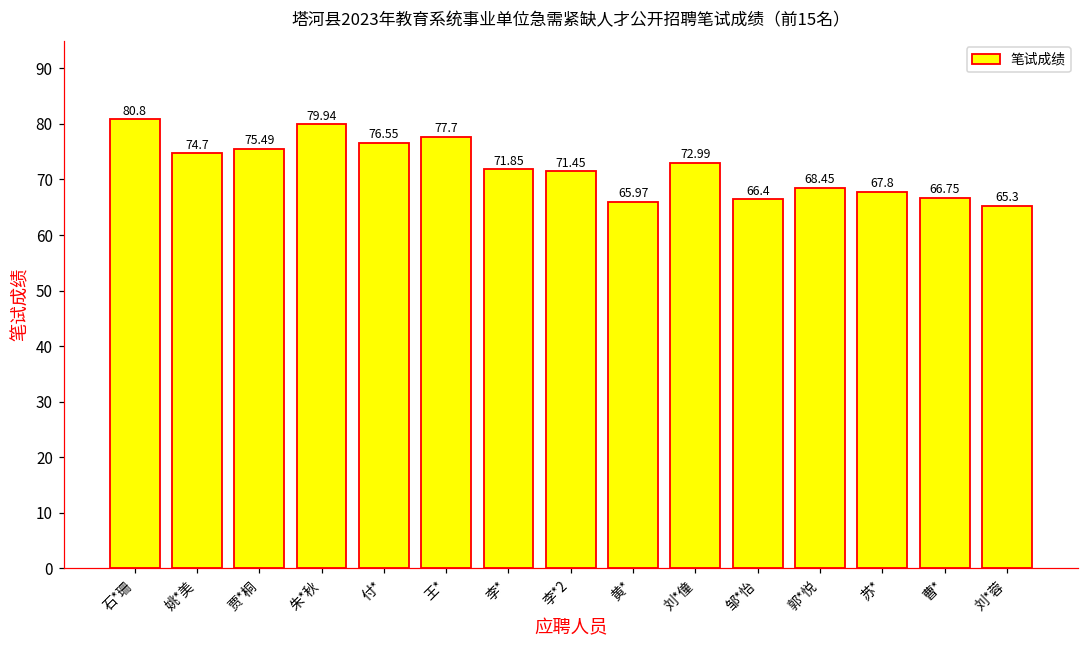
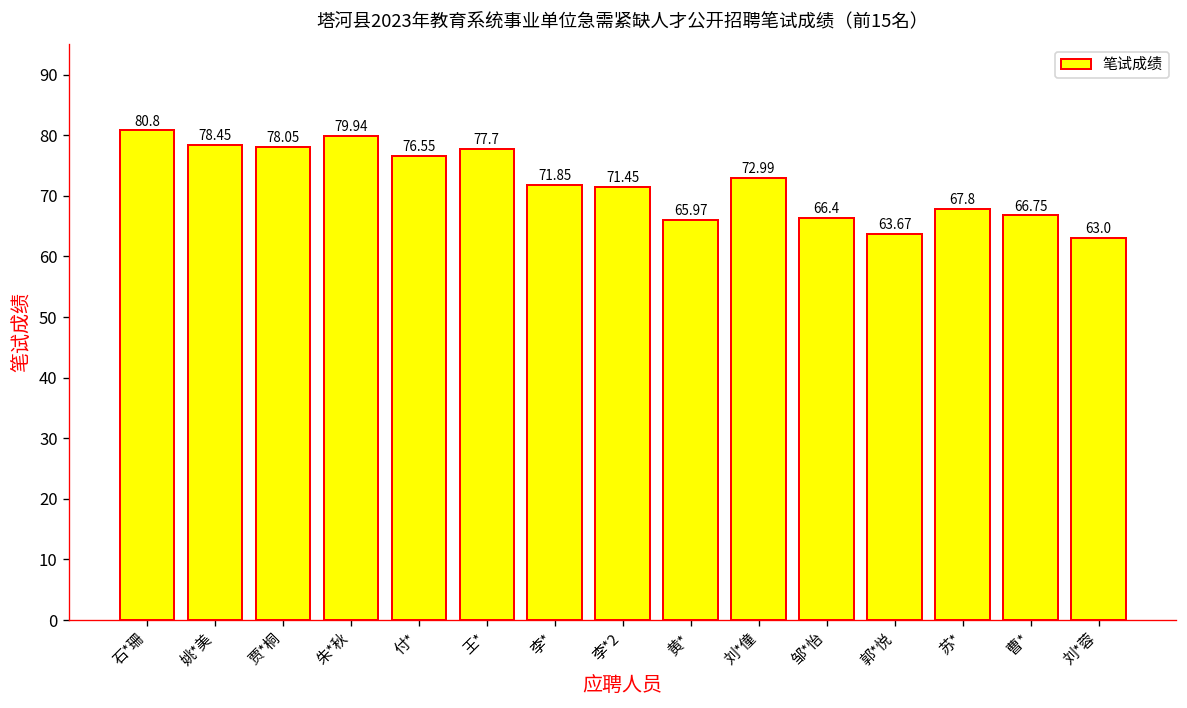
姚*美: 74.7 -> 78.45
贾*桐: 75.49 -> 78.05
郭*悦: 68.45 -> 63.67
刘*蓉: 65.3 -> 63.0
